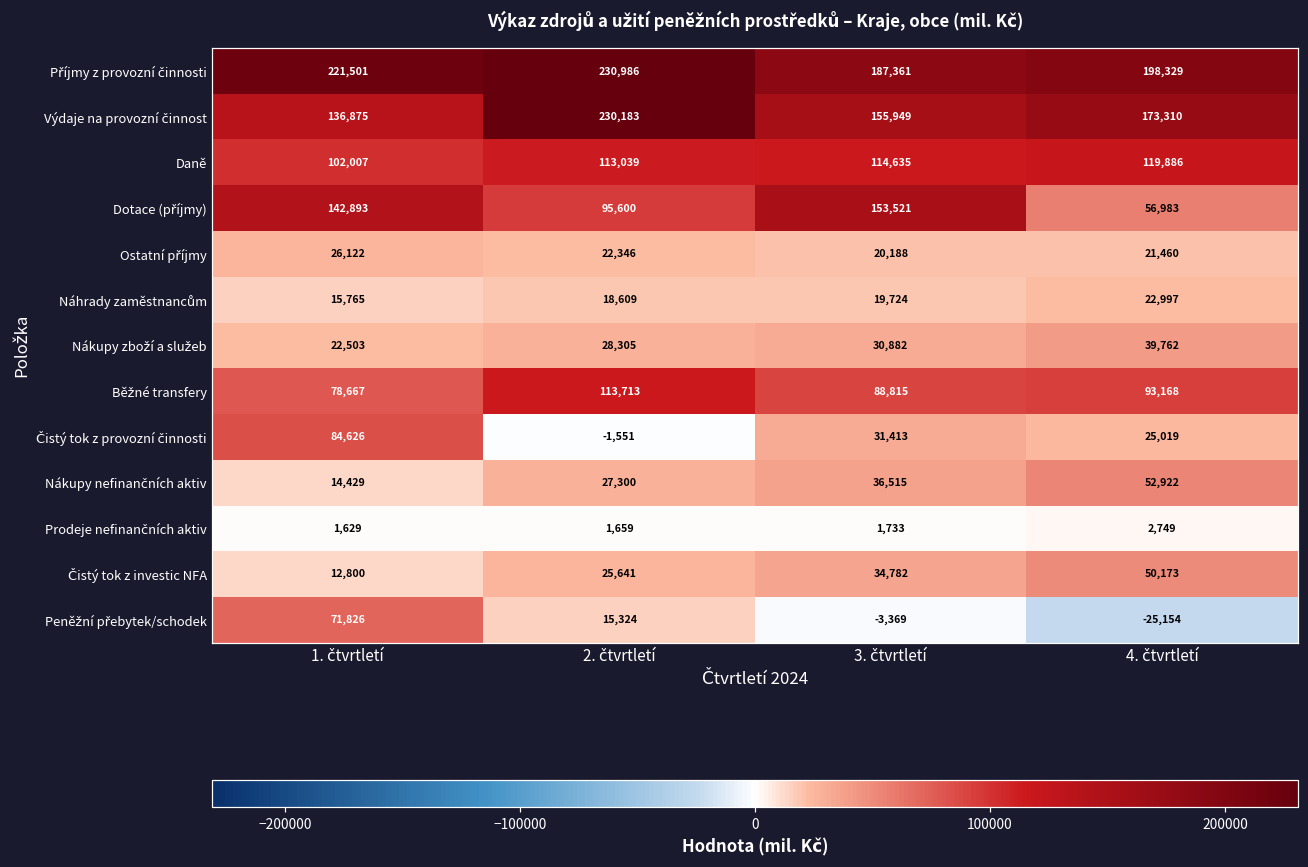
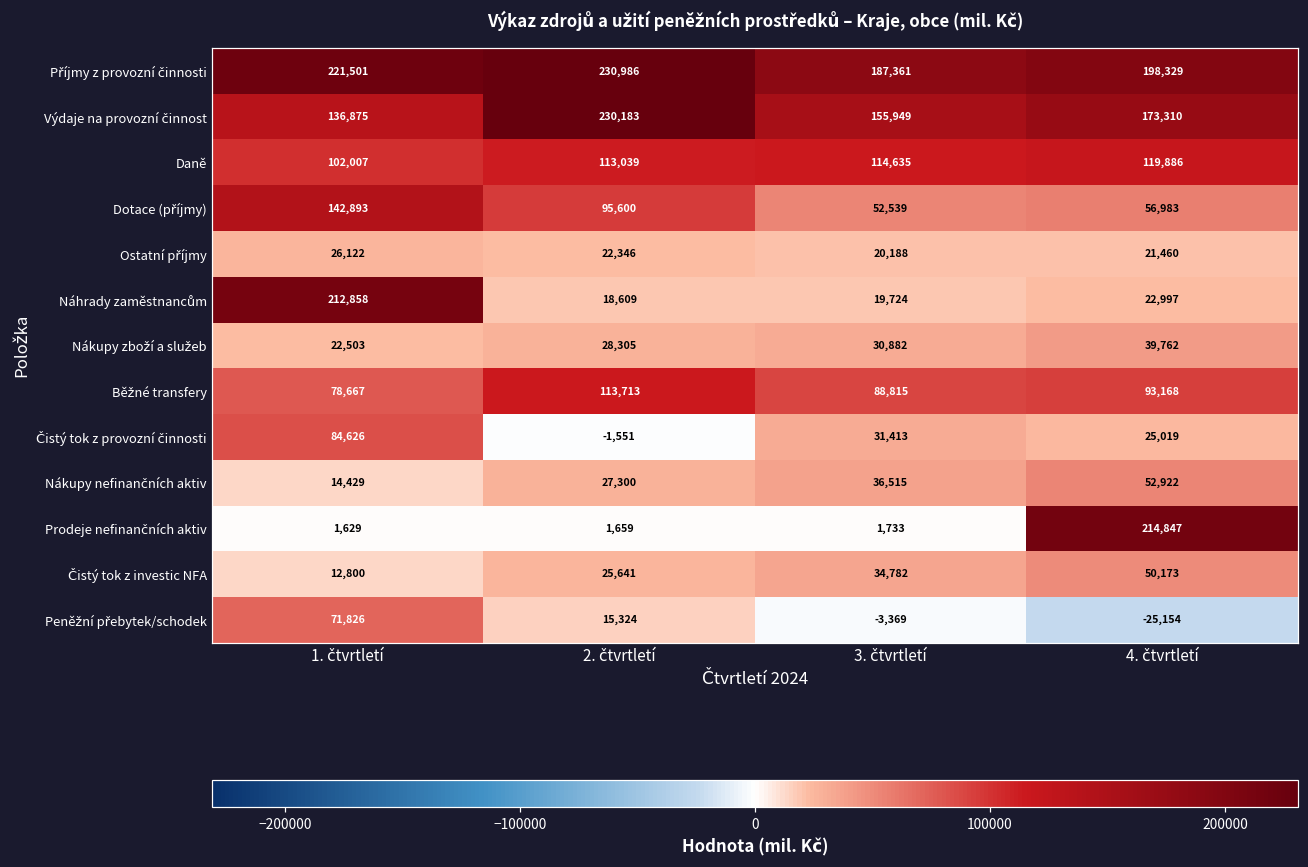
Dotace (příjmy), 3. čtvrtletí: 153,521 -> 52,539
Náhrady zaměstnancům, 1. čtvrtletí: 15,765 -> 212,858
Prodeje nefinančních aktiv, 4. čtvrtletí: 2,749 -> 214,847
